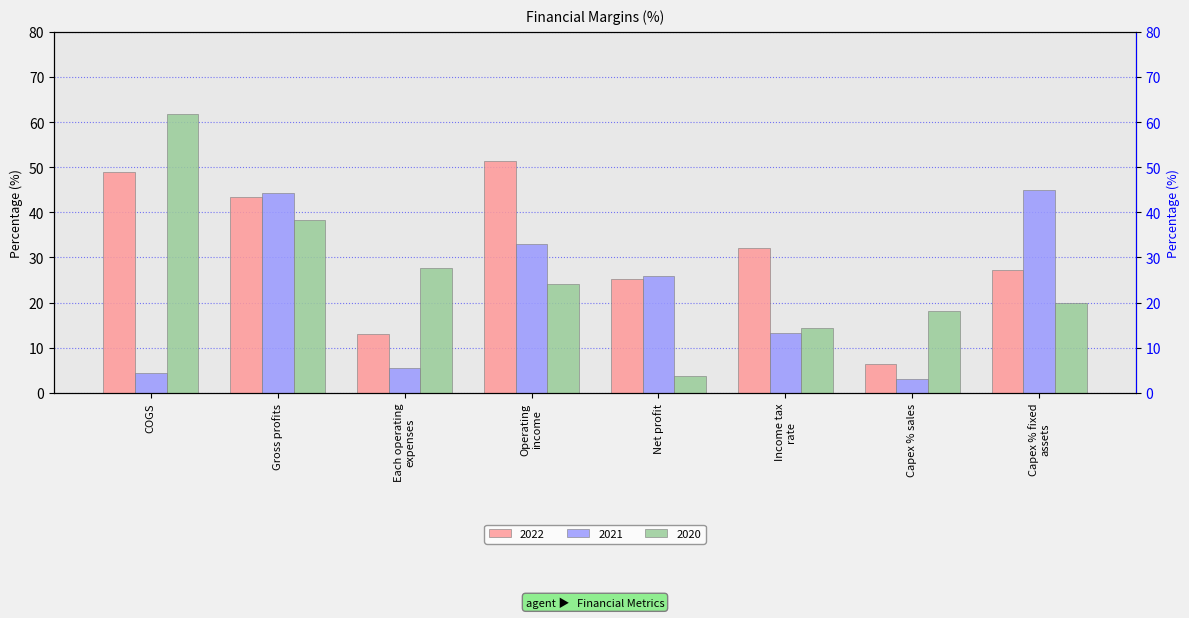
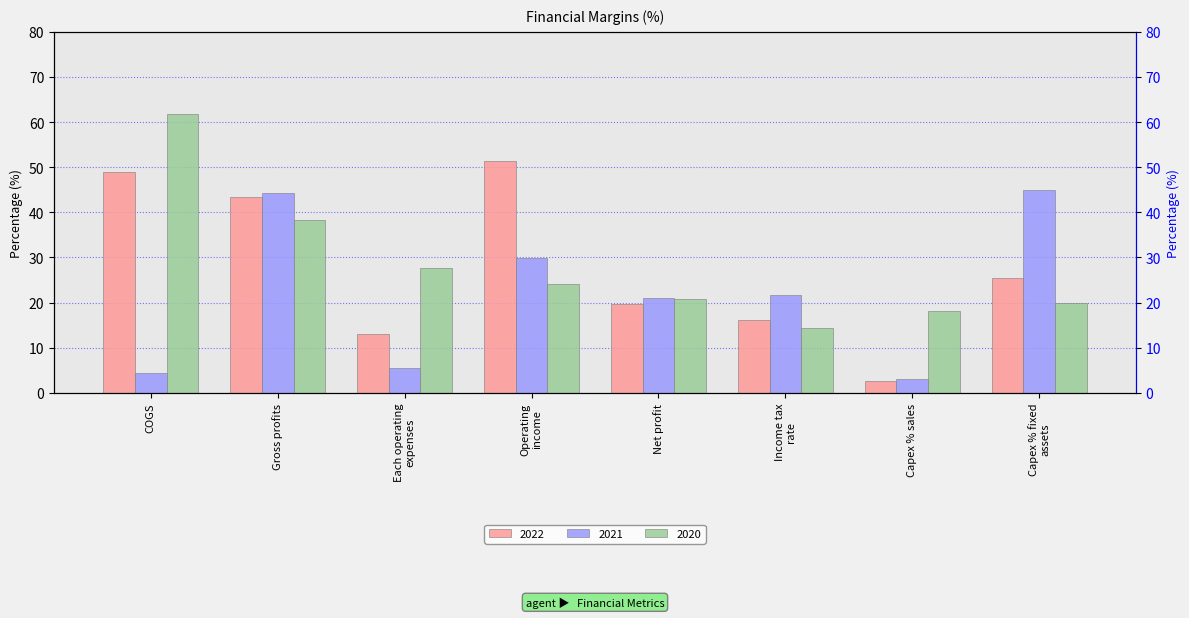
2021, Operating income: 33 -> 30
2022, Net profit: 25 -> 20
2021, Net profit: 26 -> 21
2020, Net profit: 4 -> 21
2022, Income tax rate: 32 -> 16
2021, Income tax rate: 13 -> 22
2022, Capex % sales: 6 -> 3
2022, Capex % fixed assets: 27 -> 25
